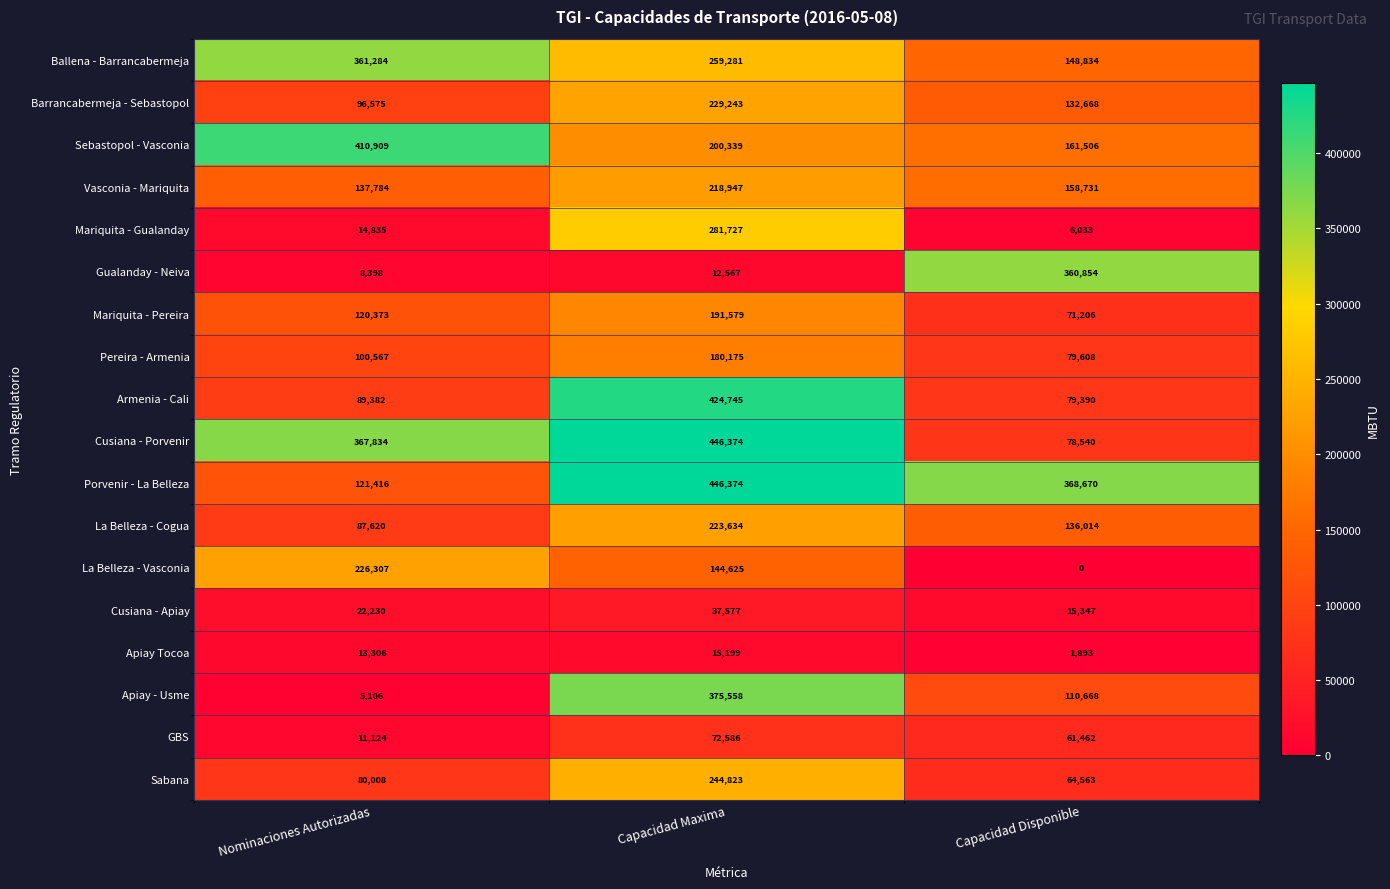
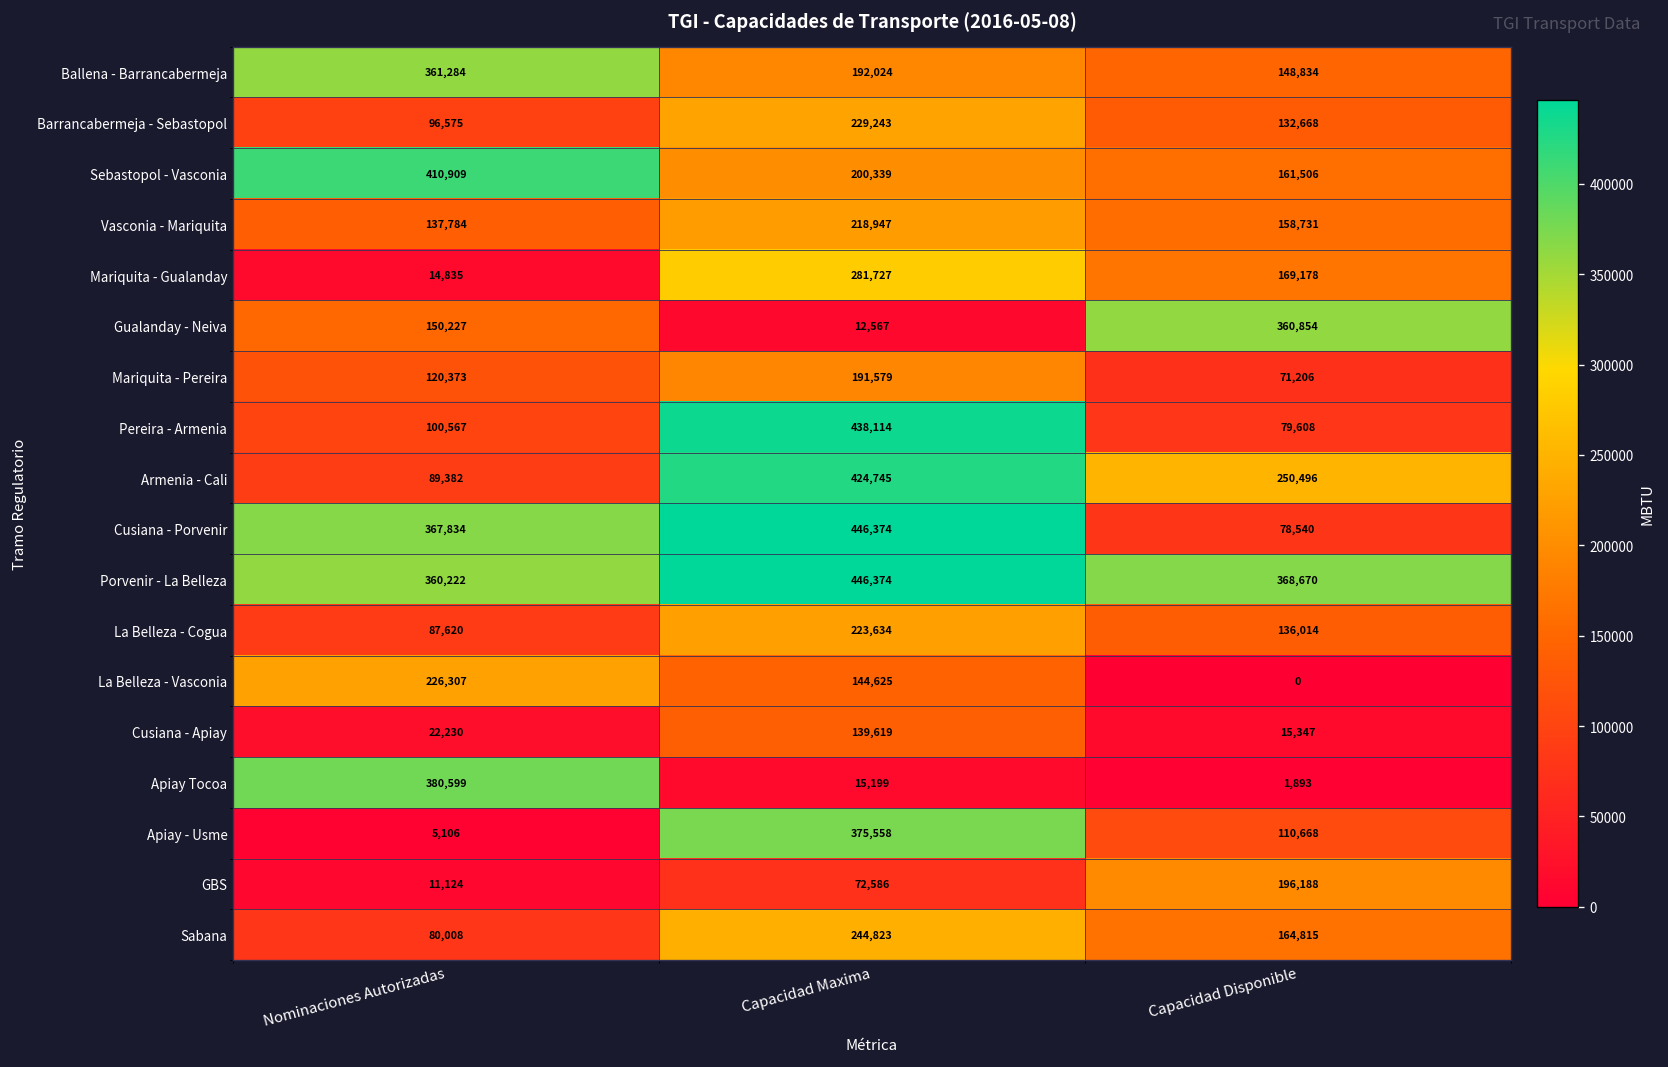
Ballena - Barrancabermeja, Capacidad Maxima: 259,281 -> 192,024
Mariquita - Gualanday, Capacidad Disponible: 6,033 -> 169,178
Gualanday - Neiva, Nominaciones Autorizadas: 8,398 -> 150,227
Pereira - Armenia, Capacidad Maxima: 180,175 -> 438,114
Armenia - Cali, Capacidad Disponible: 79,390 -> 250,496
Porvenir - La Belleza, Nominaciones Autorizadas: 121,416 -> 360,222
Cusiana - Apiay, Capacidad Maxima: 37,577 -> 139,619
Apiay Tocoa, Nominaciones Autorizadas: 13,306 -> 380,599
GBS, Capacidad Disponible: 61,462 -> 196,188
Sabana, Capacidad Disponible: 64,563 -> 164,815
